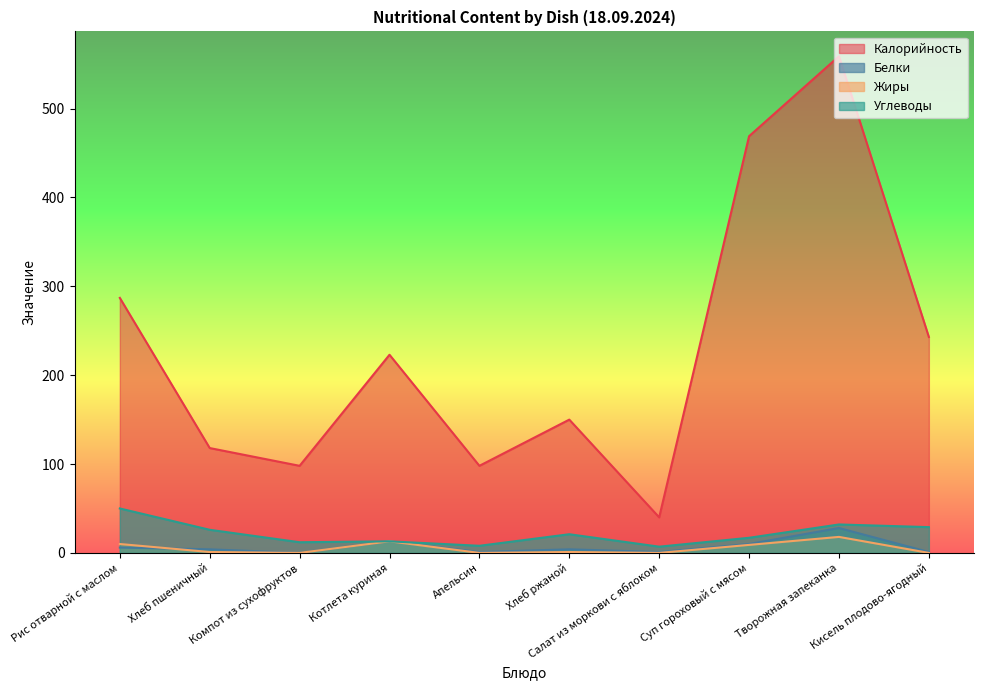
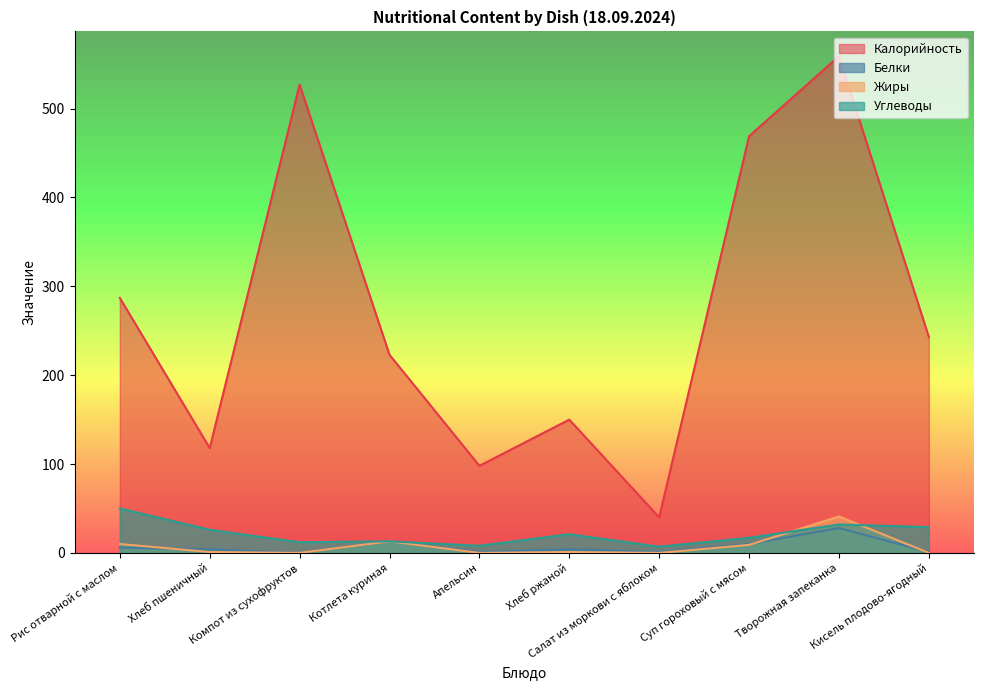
Калорийность, Компот из сухофруктов: 100 -> 530
Жиры, Творожная запеканка: 20 -> 40
